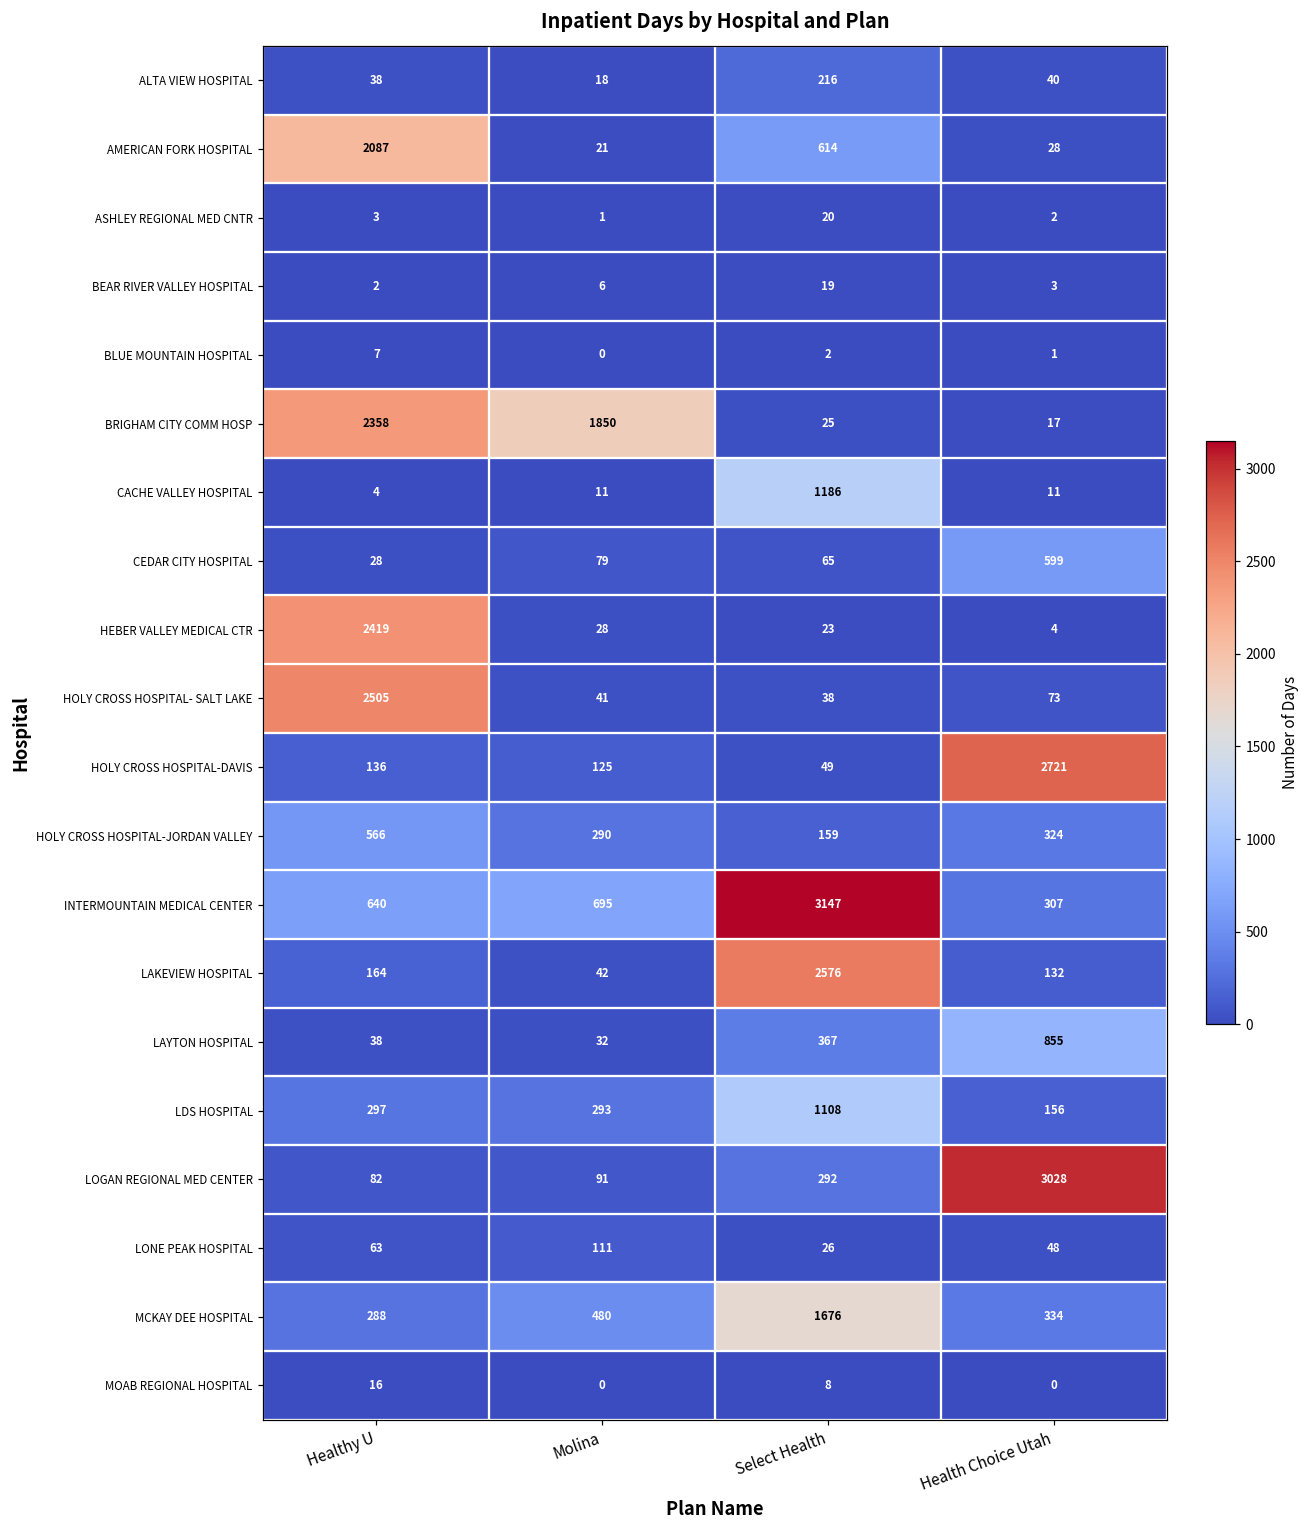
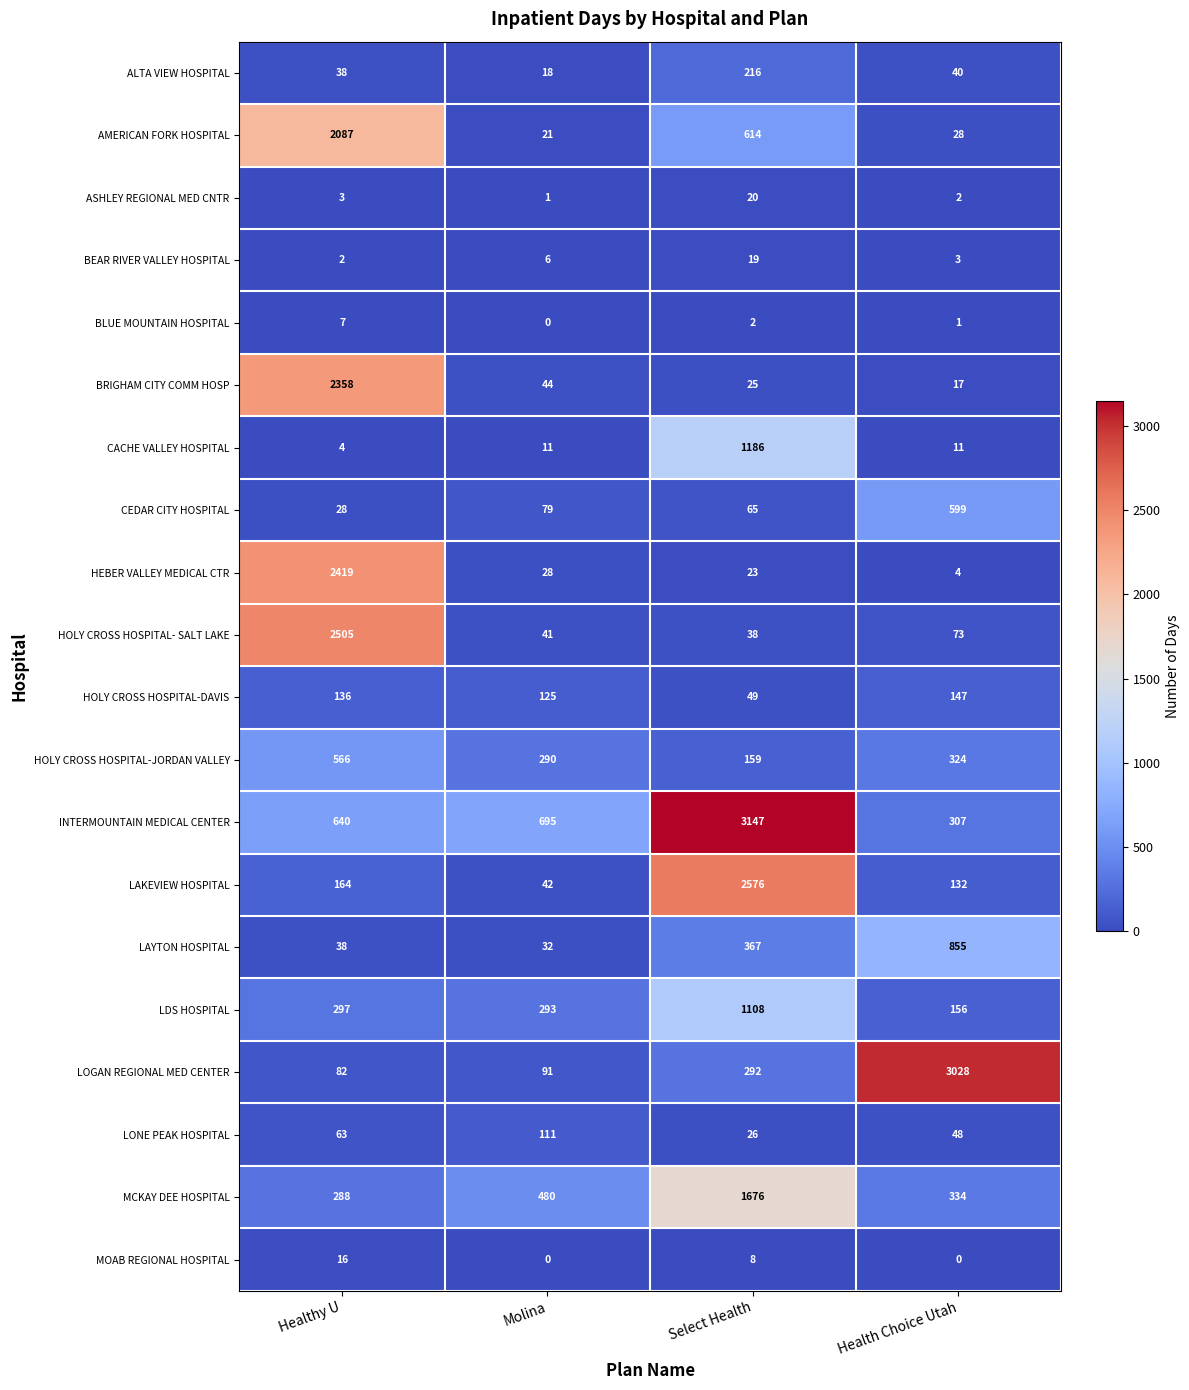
BRIGHAM CITY COMM HOSP, Molina: 1850 -> 44
HOLY CROSS HOSPITAL-DAVIS, Health Choice Utah: 2721 -> 147
